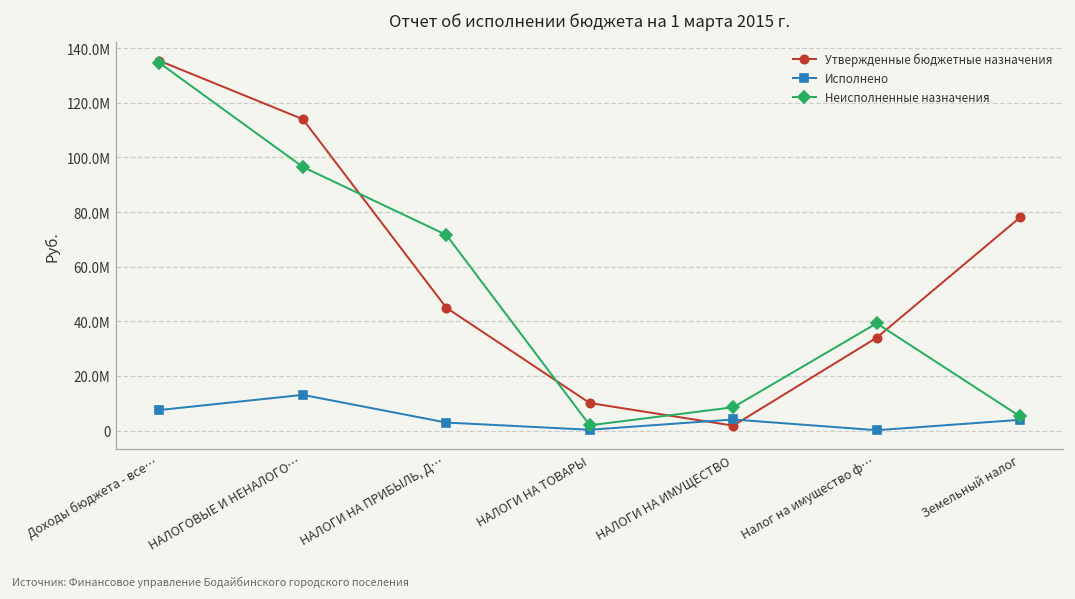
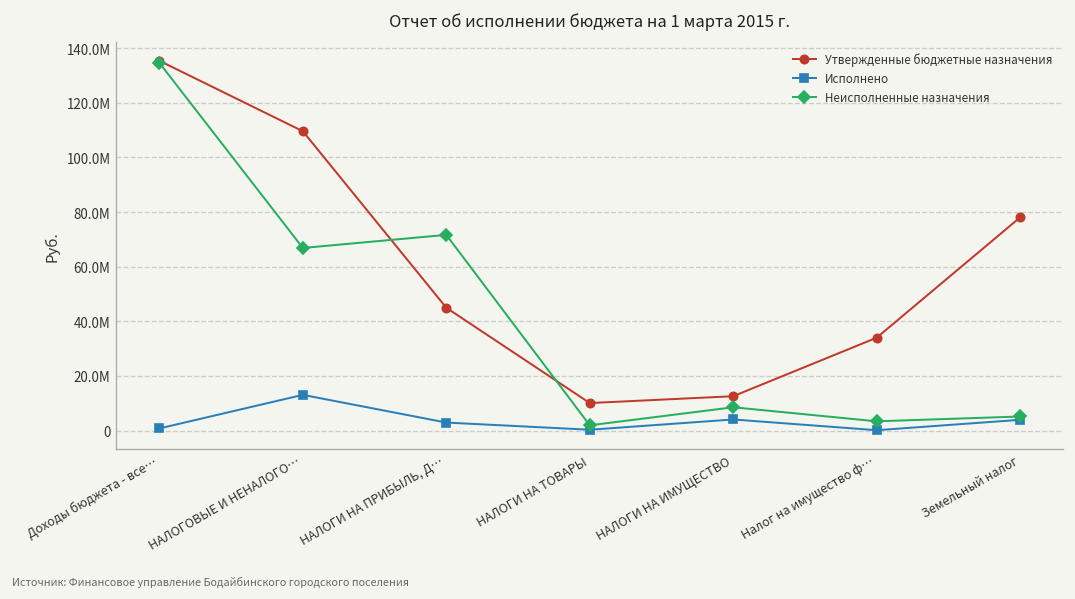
Исполнено, Доходы бюджета - все…: 8000000 -> 1000000
Утвержденные бюджетные назначения, НАЛОГОВЫЕ И НЕНАЛОГО…: 114000000 -> 110000000
Неисполненные назначения, НАЛОГОВЫЕ И НЕНАЛОГО…: 97000000 -> 67000000
Утвержденные бюджетные назначения, НАЛОГИ НА ИМУЩЕСТВО: 2000000 -> 13000000
Неисполненные назначения, Налог на имущество ф…: 39000000 -> 3000000
